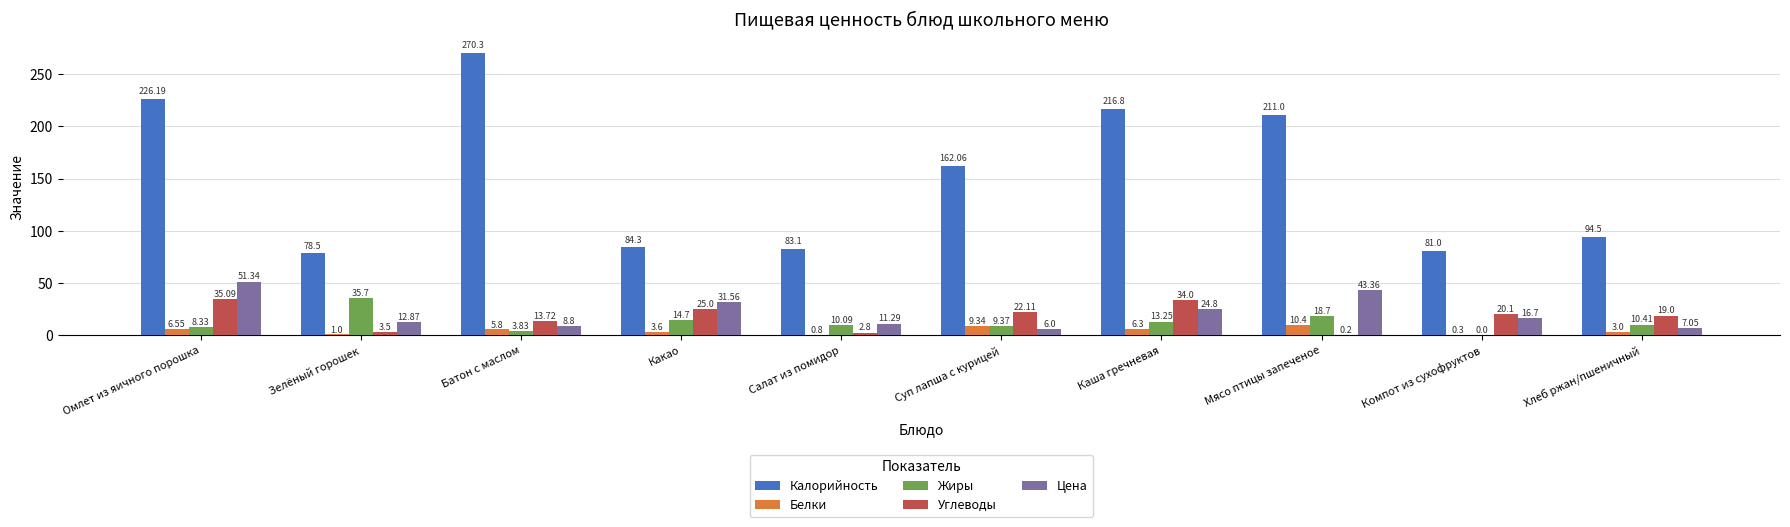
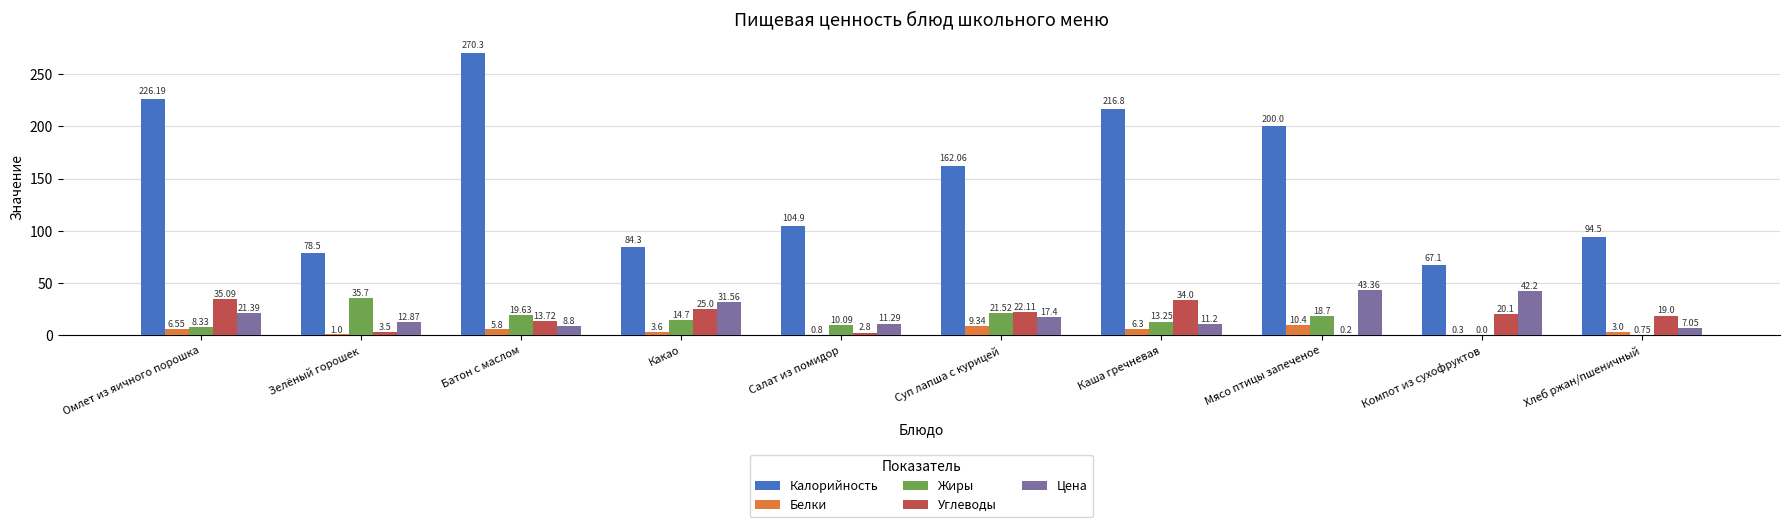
Цена, Омлет из яичного порошка: 51.34 -> 21.39
Жиры, Батон с маслом: 3.83 -> 19.63
Калорийность, Салат из помидор: 83.1 -> 104.9
Жиры, Суп лапша с курицей: 9.37 -> 21.52
Цена, Суп лапша с курицей: 6.0 -> 17.4
Цена, Каша гречневая: 24.8 -> 11.2
Калорийность, Мясо птицы запеченое: 211.0 -> 200.0
Калорийность, Компот из сухофруктов: 81.0 -> 67.1
Цена, Компот из сухофруктов: 16.7 -> 42.2
Жиры, Хлеб ржан/пшеничный: 10.41 -> 0.75
